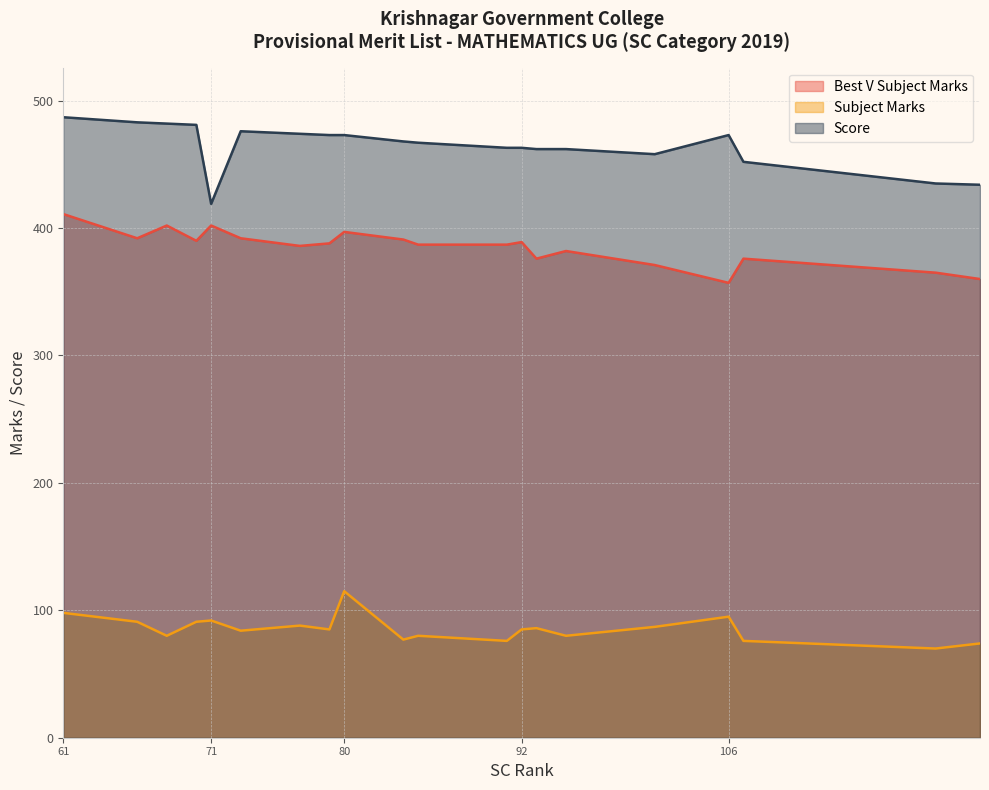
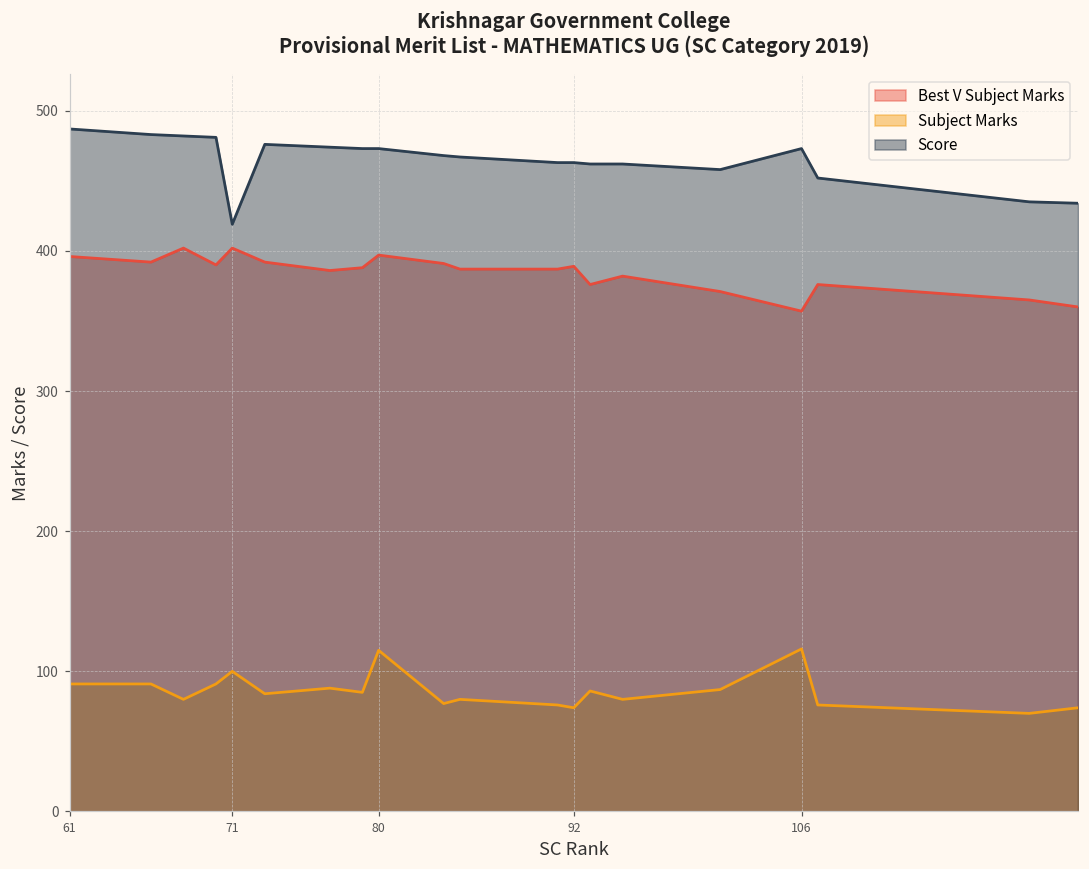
Best V Subject Marks, 61: 411 -> 396
Subject Marks, 61: 98 -> 91
Subject Marks, 71: 92 -> 100
Subject Marks, 92: 85 -> 74
Subject Marks, 106: 95 -> 116
